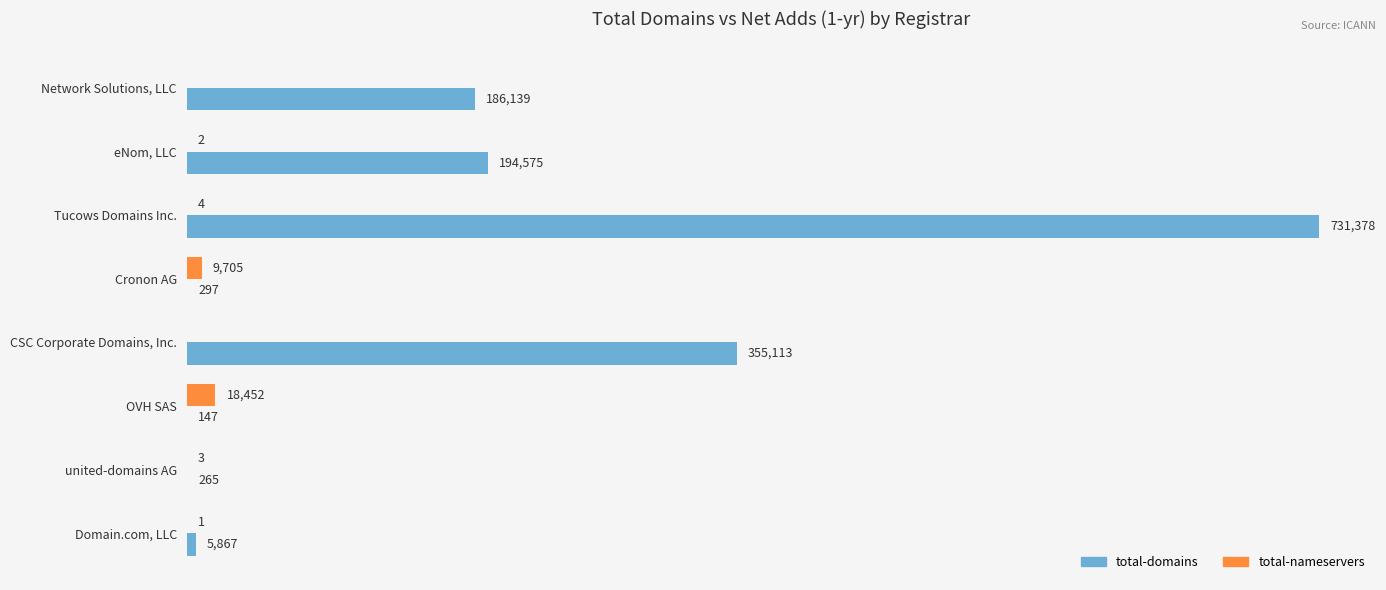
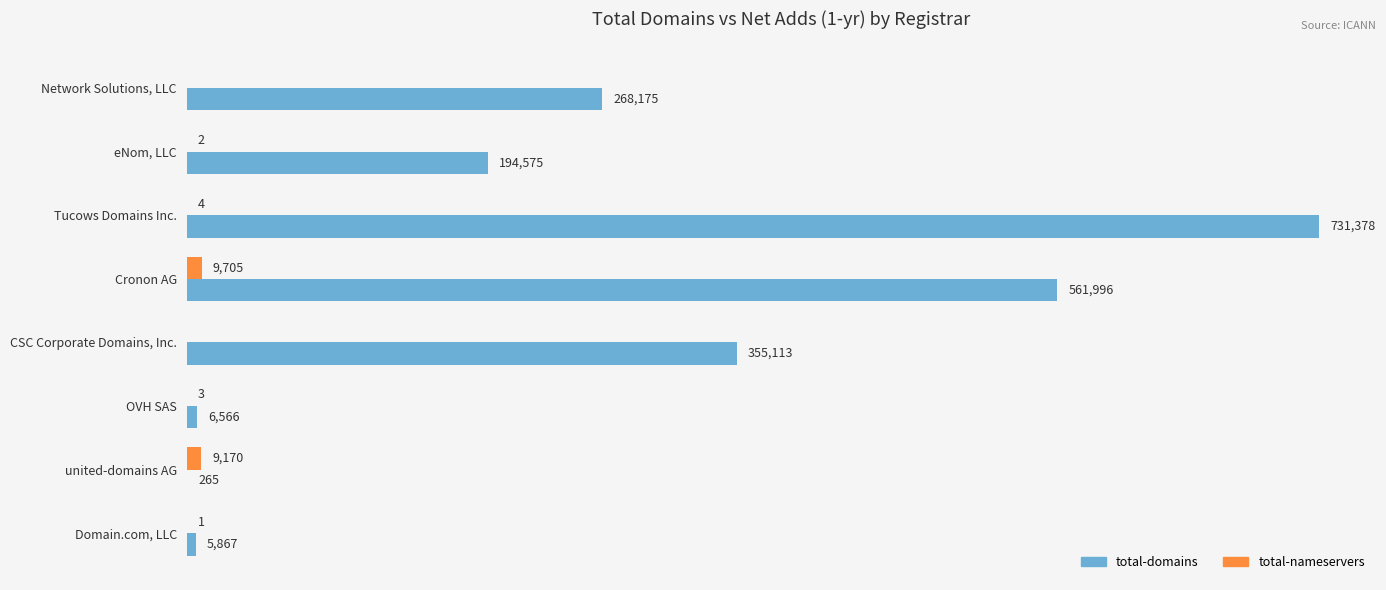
total-domains, Network Solutions, LLC: 186,139 -> 268,175
total-domains, Cronon AG: 297 -> 561,996
total-nameservers, OVH SAS: 18,452 -> 3
total-domains, OVH SAS: 147 -> 6,566
total-nameservers, united-domains AG: 3 -> 9,170
